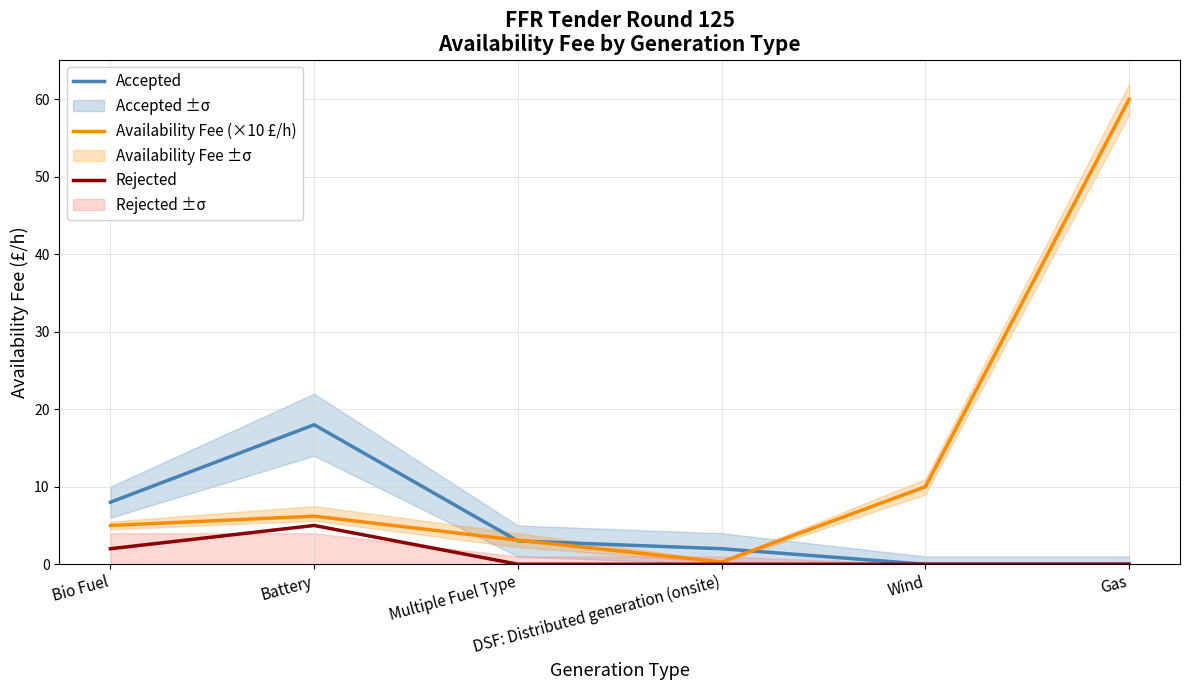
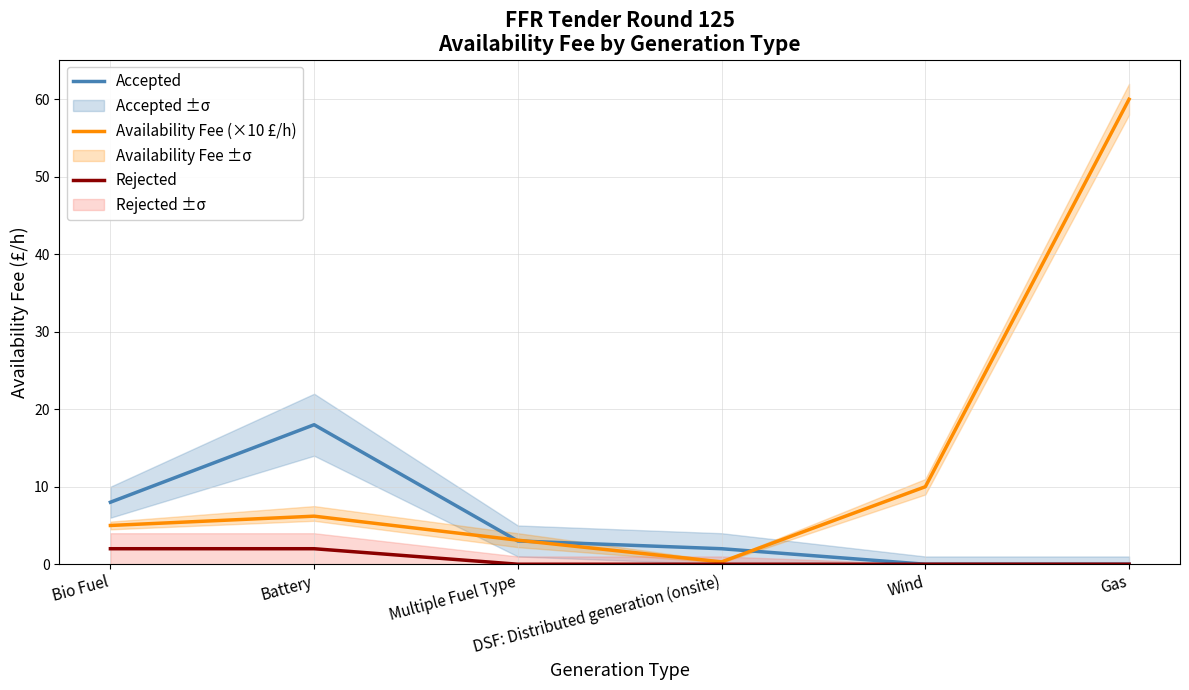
Rejected, Battery: 5 -> 2
